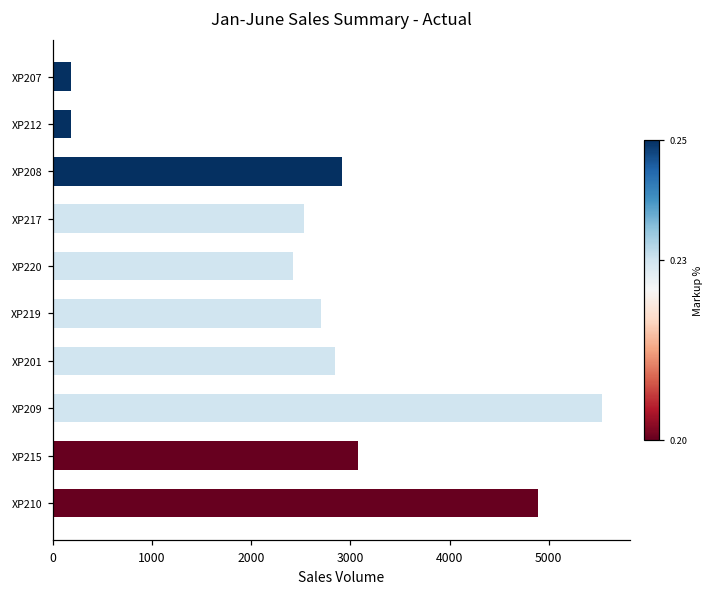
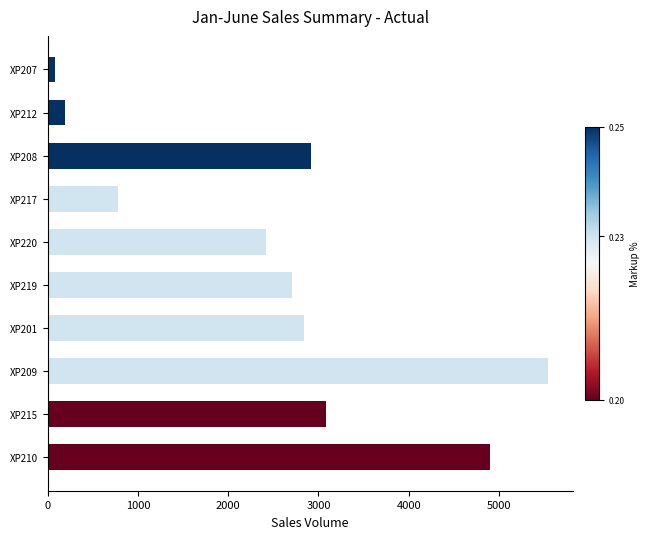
XP207: 200 -> 100
XP217: 2500 -> 800
